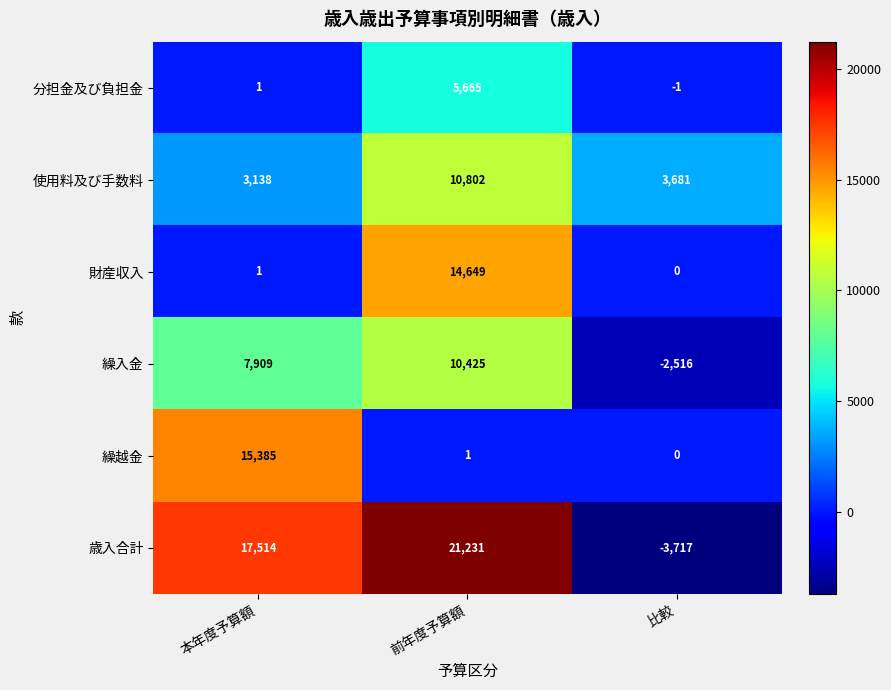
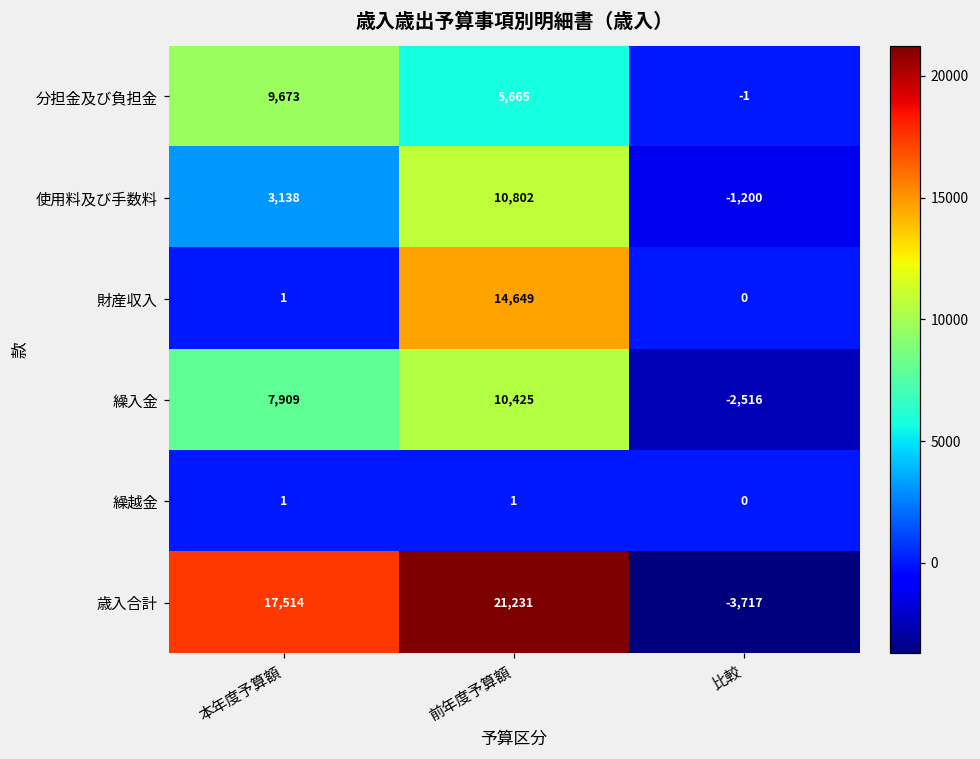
分担金及び負担金, 本年度予算額: 1 -> 9,673
使用料及び手数料, 比較: 3,681 -> -1,200
繰越金, 本年度予算額: 15,385 -> 1
